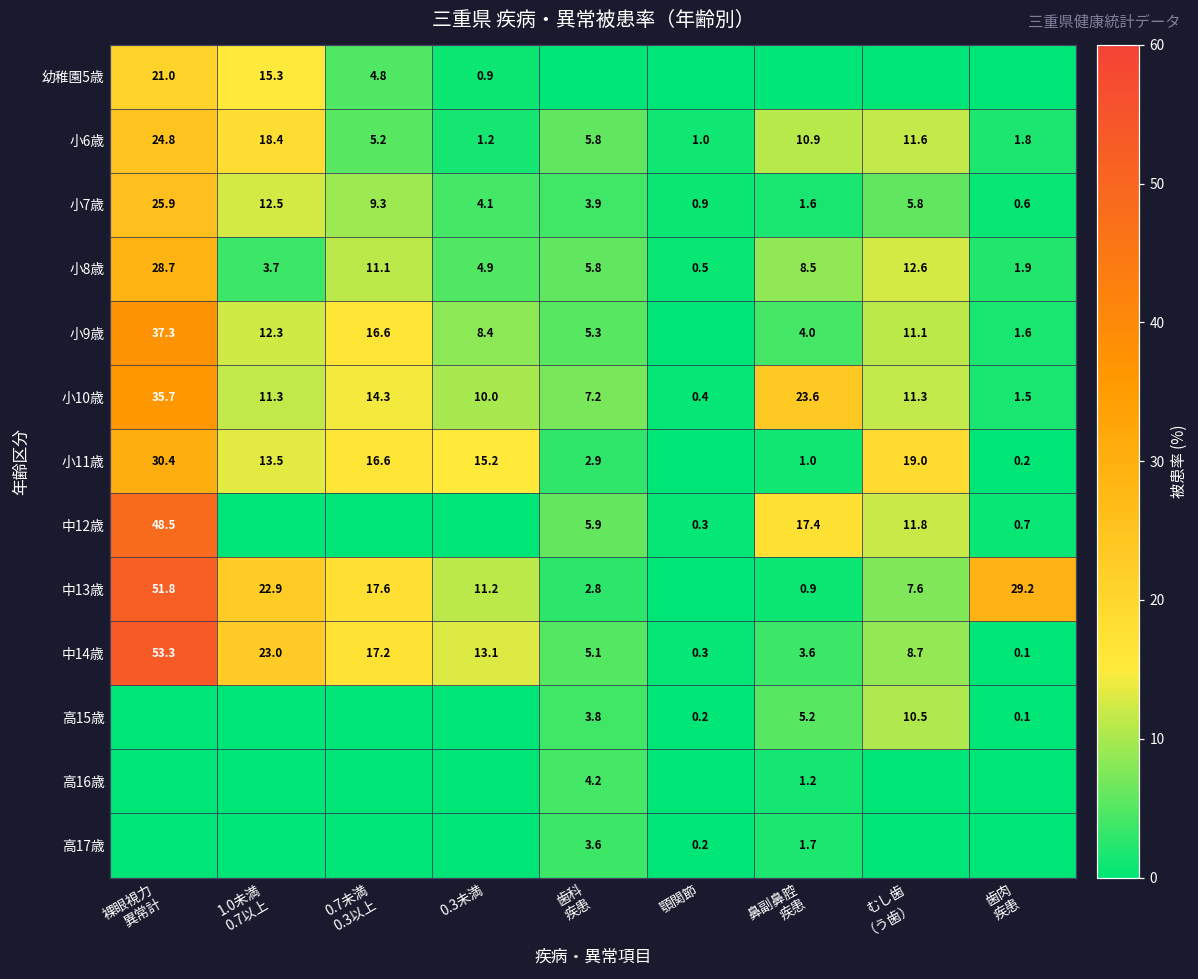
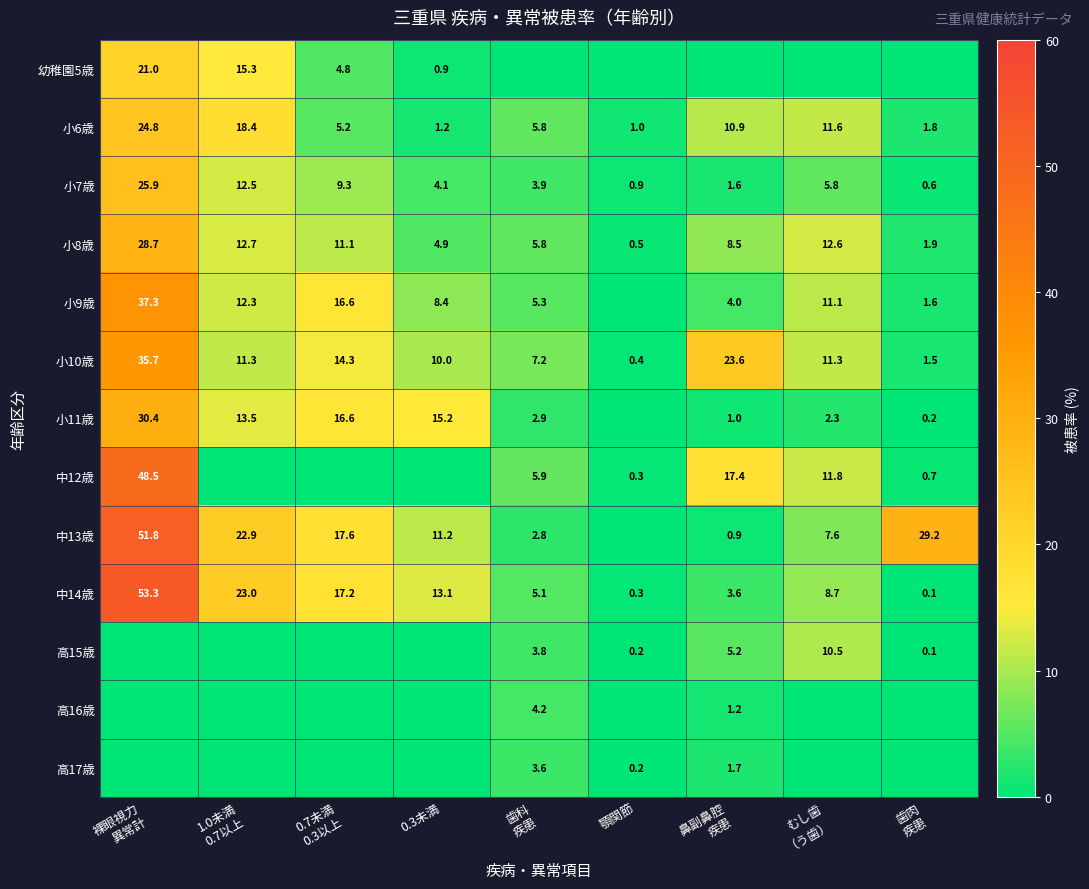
小8歳, 1.0未満 0.7以上: 3.7 -> 12.7
小11歳, むし歯 （う歯）: 19.0 -> 2.3
